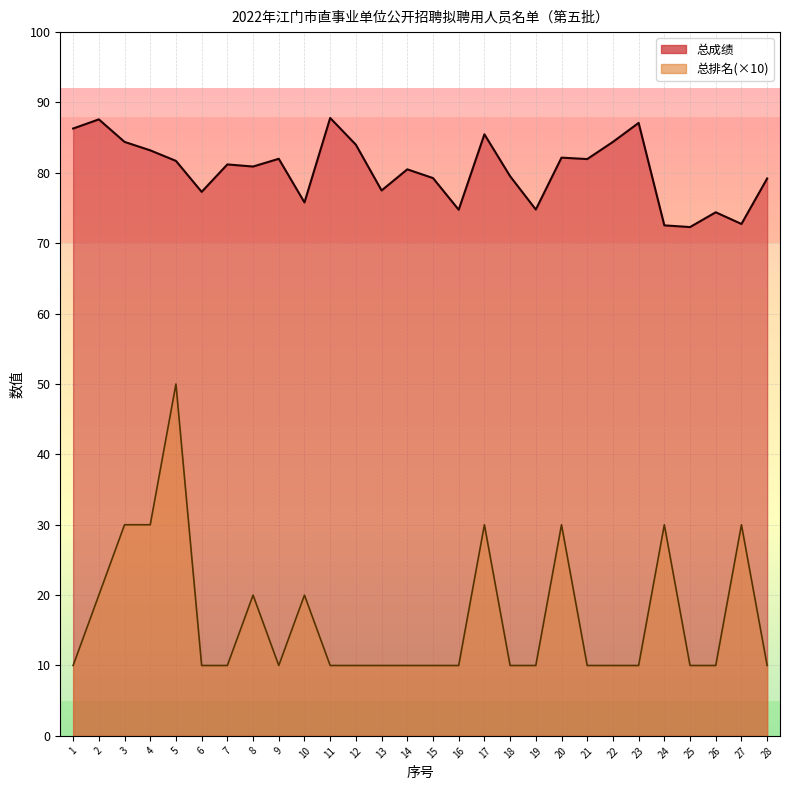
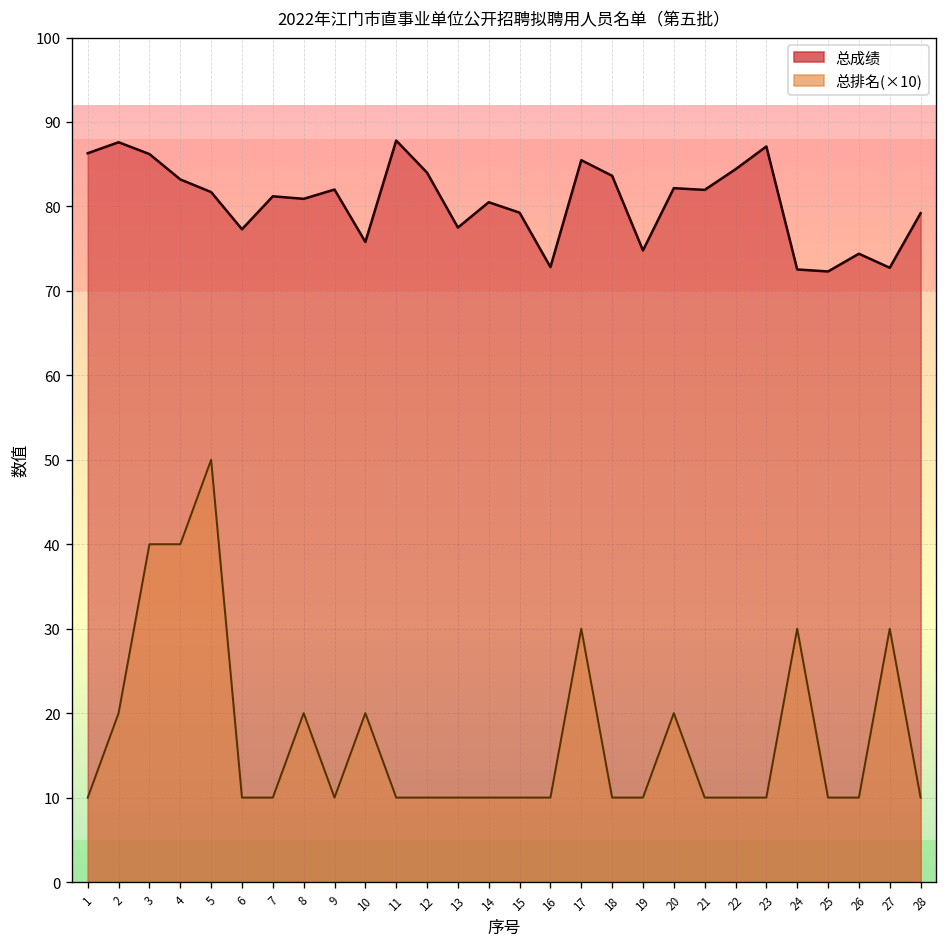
总成绩, 3: 84 -> 86
总排名(×10), 3: 30 -> 40
总排名(×10), 4: 30 -> 40
总成绩, 16: 75 -> 73
总成绩, 18: 80 -> 84
总排名(×10), 20: 30 -> 20
